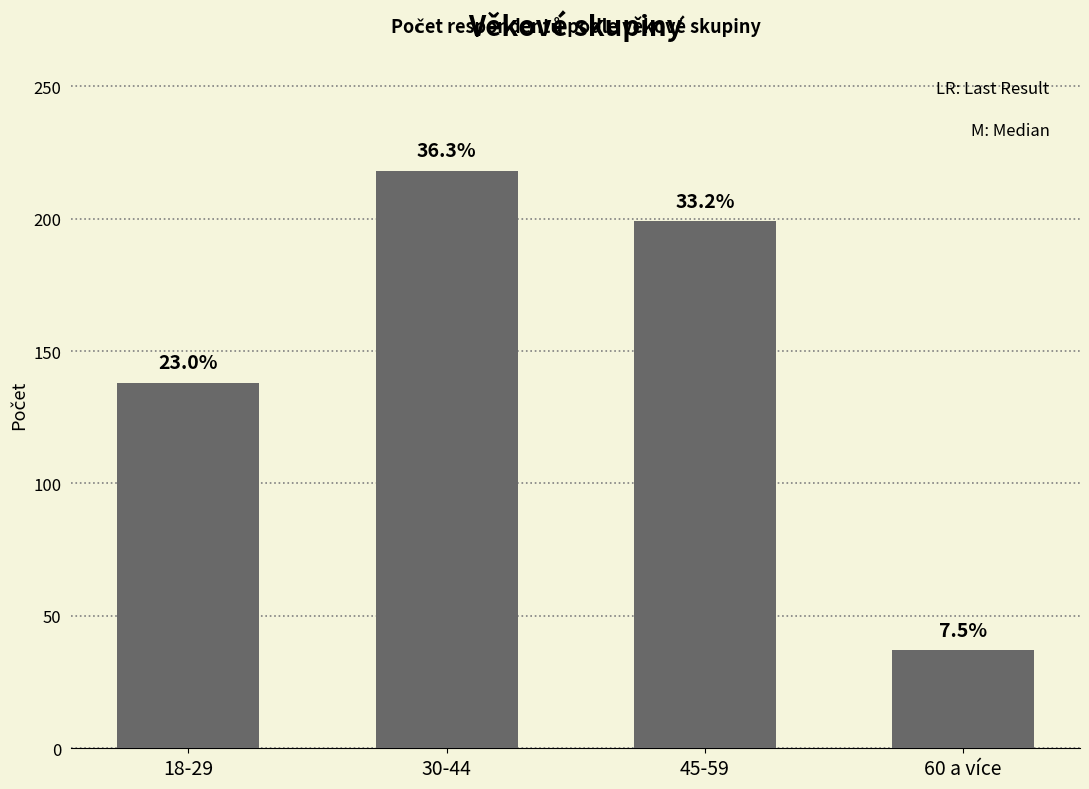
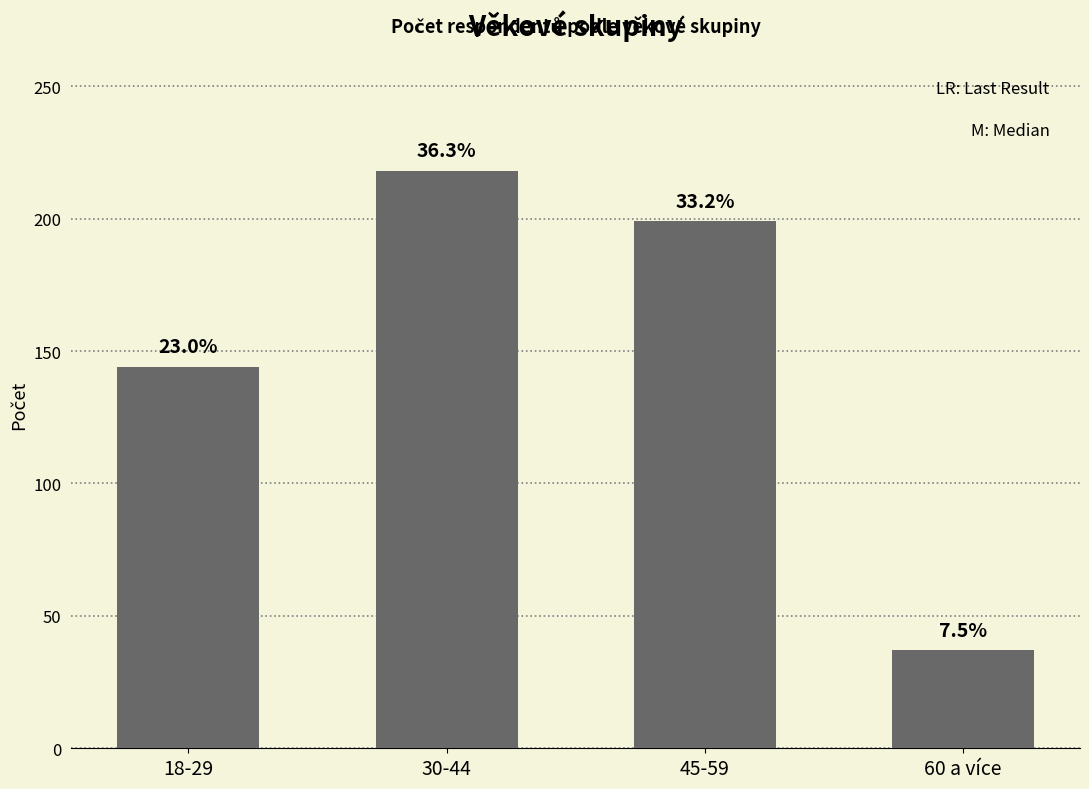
18-29: 138 -> 144
